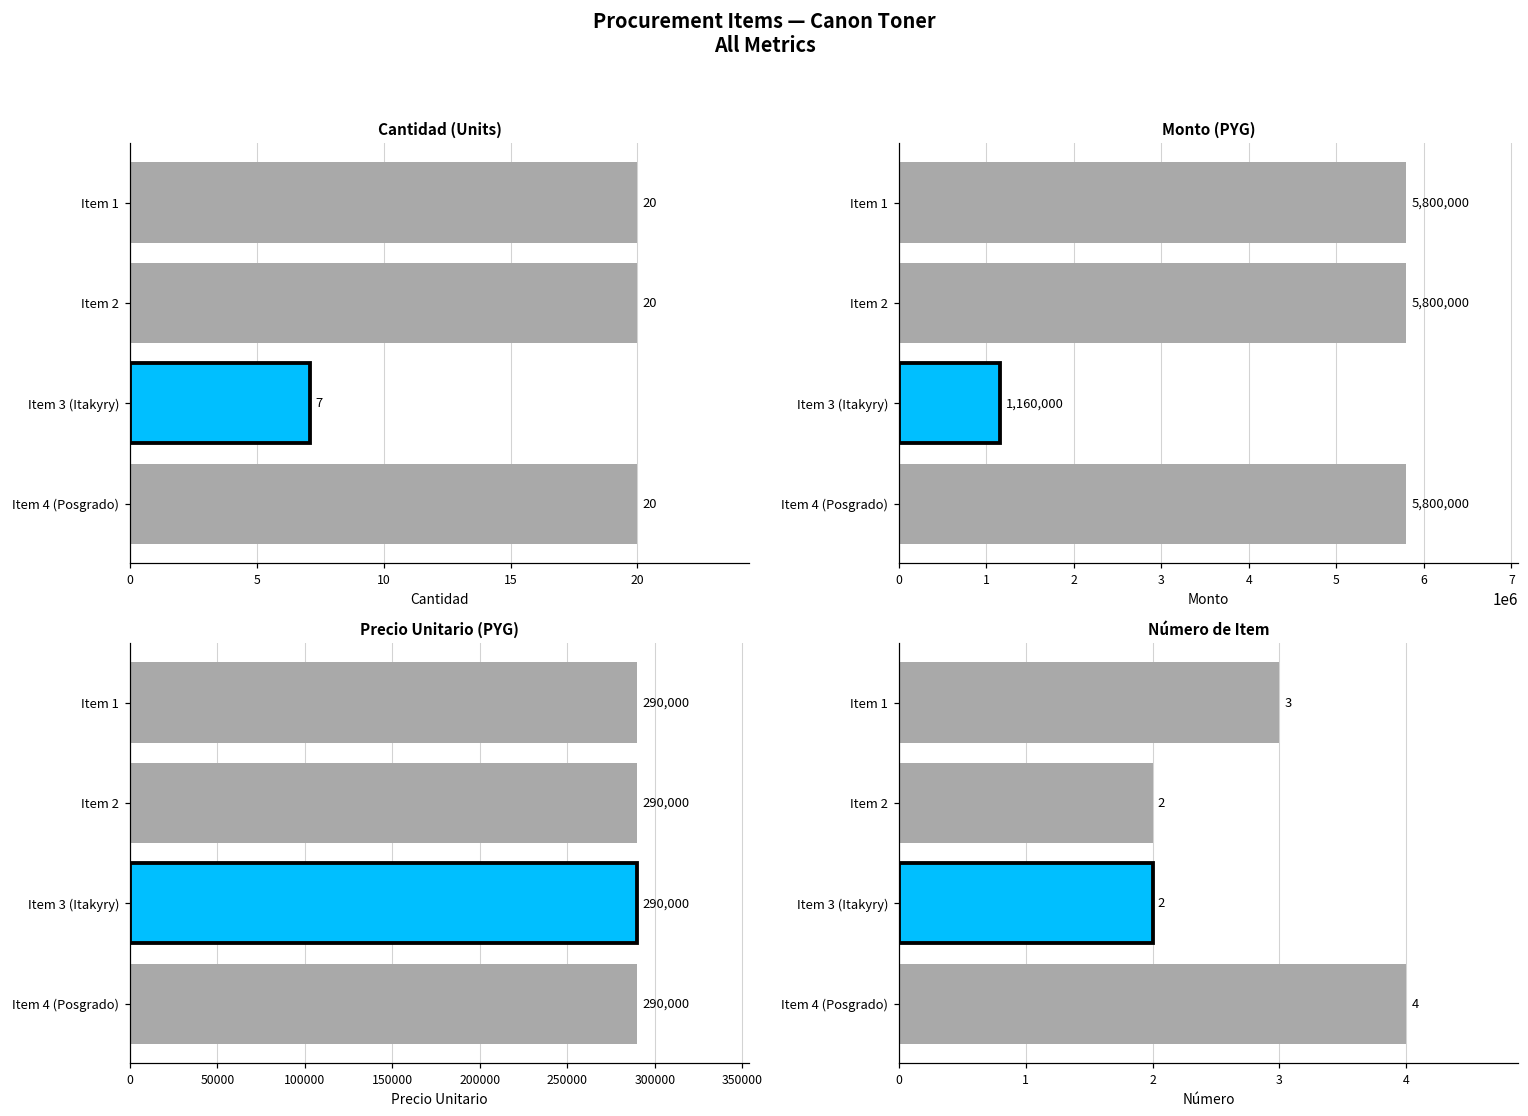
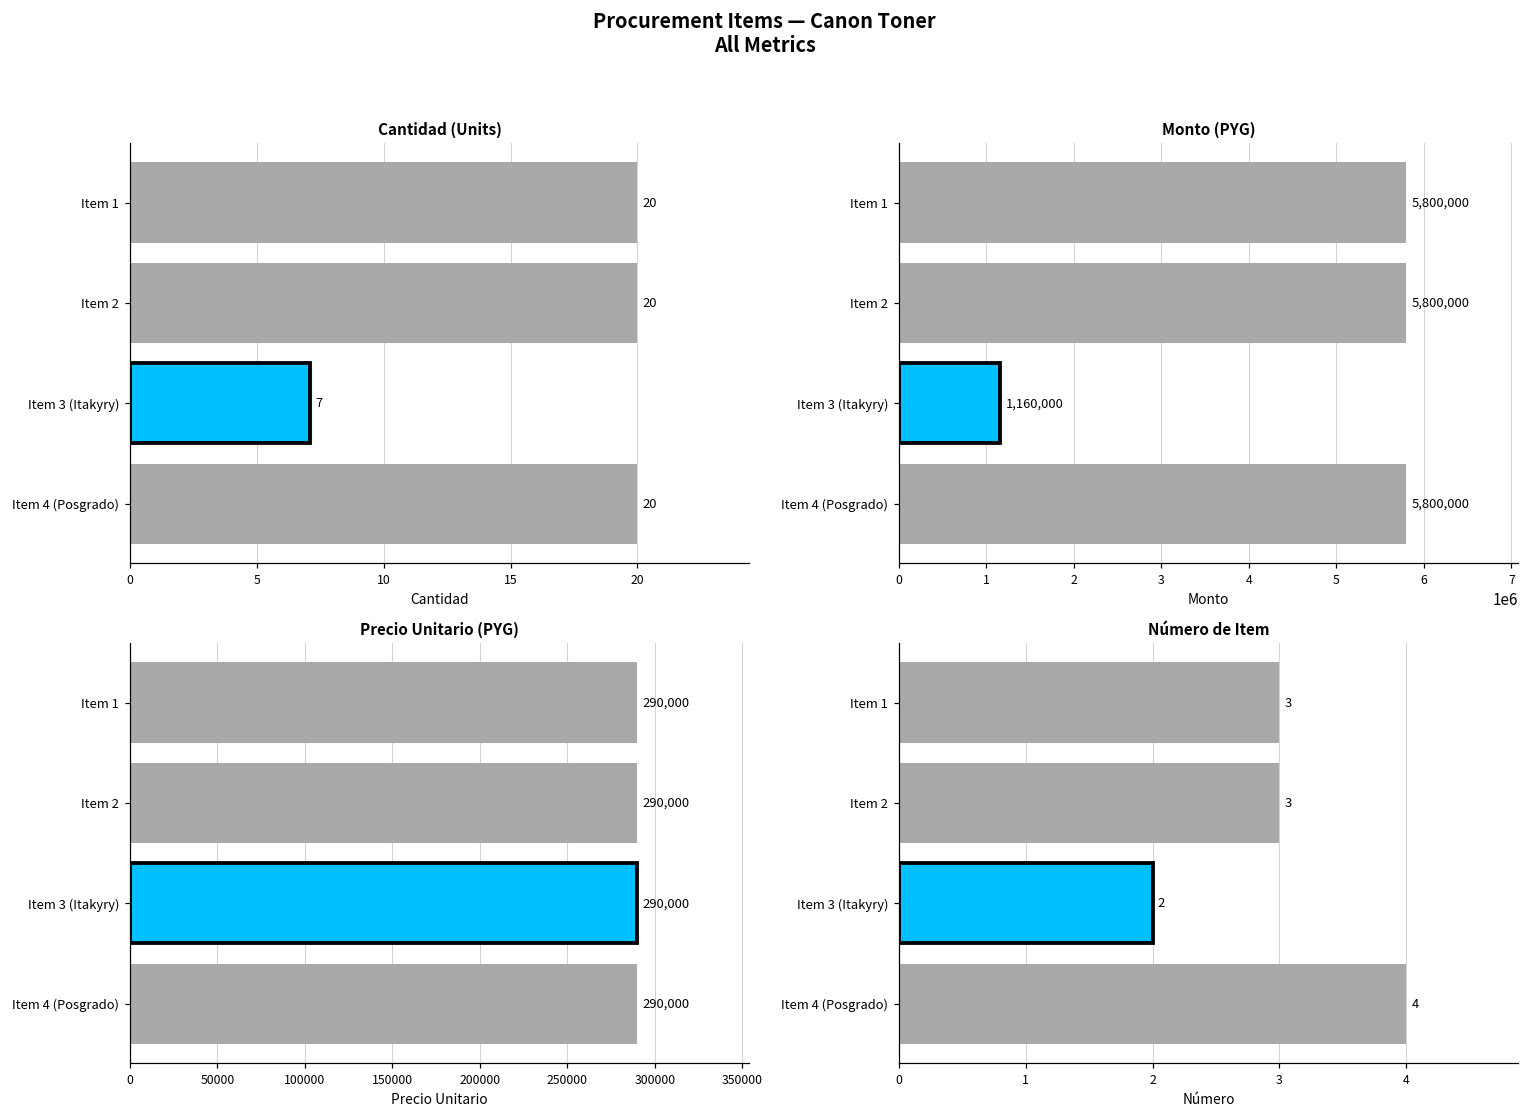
Número de Item, Item 2: 2 -> 3
